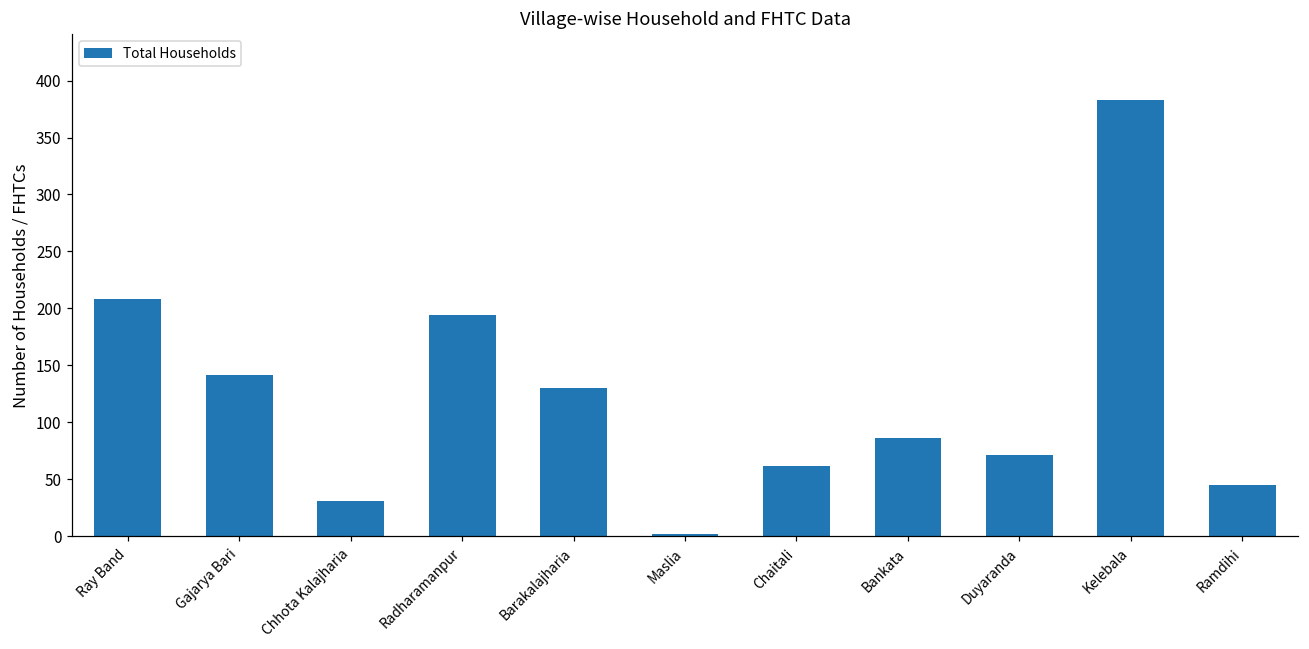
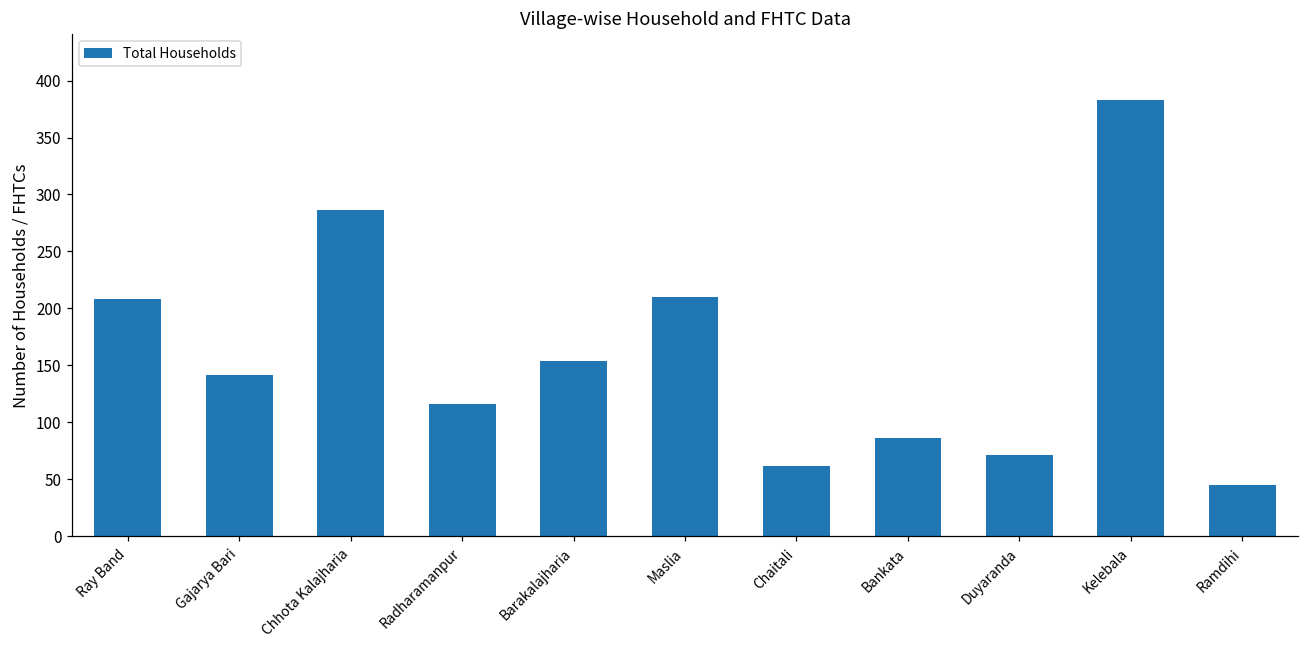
Chhota Kalajharia: 31 -> 286
Radharamanpur: 194 -> 116
Barakalajharia: 130 -> 154
Maslia: 2 -> 210
